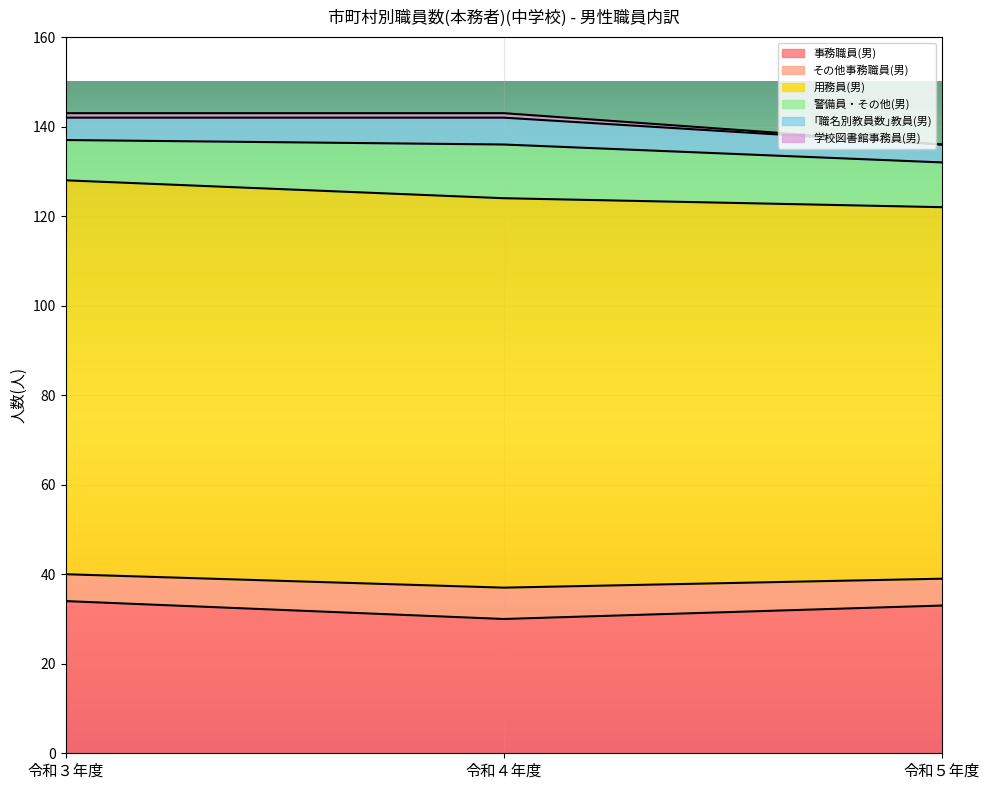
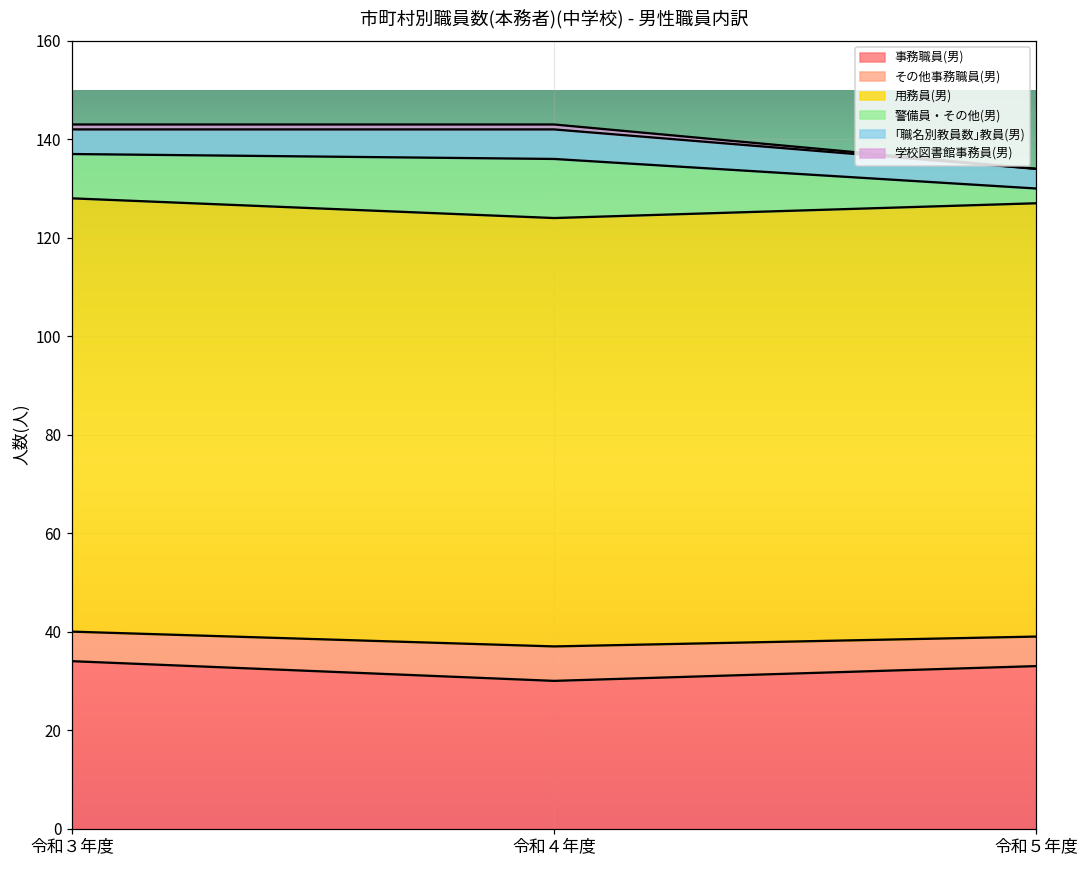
用務員(男), 令和５年度: 83 -> 88
警備員・その他(男), 令和５年度: 10 -> 3
